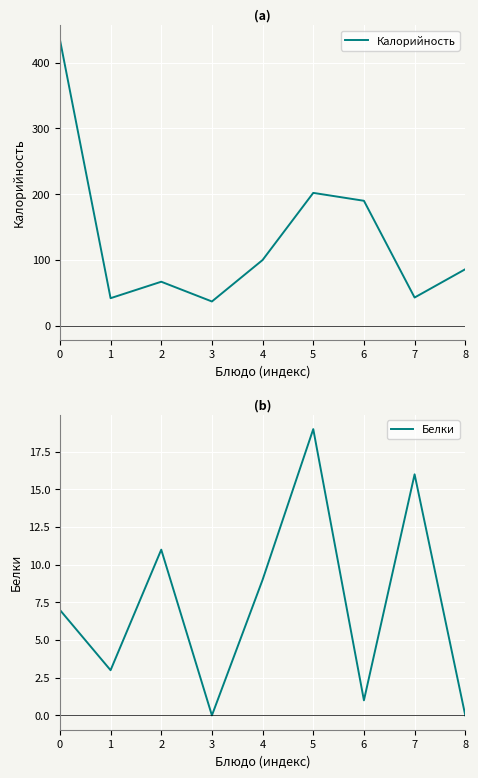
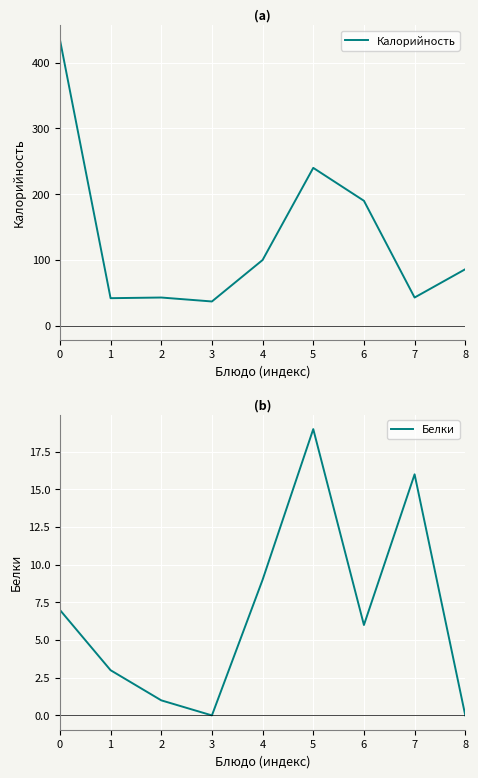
(a), 2: 70 -> 40
(a), 5: 200 -> 240
(b), 2: 11 -> 1
(b), 6: 1 -> 6
